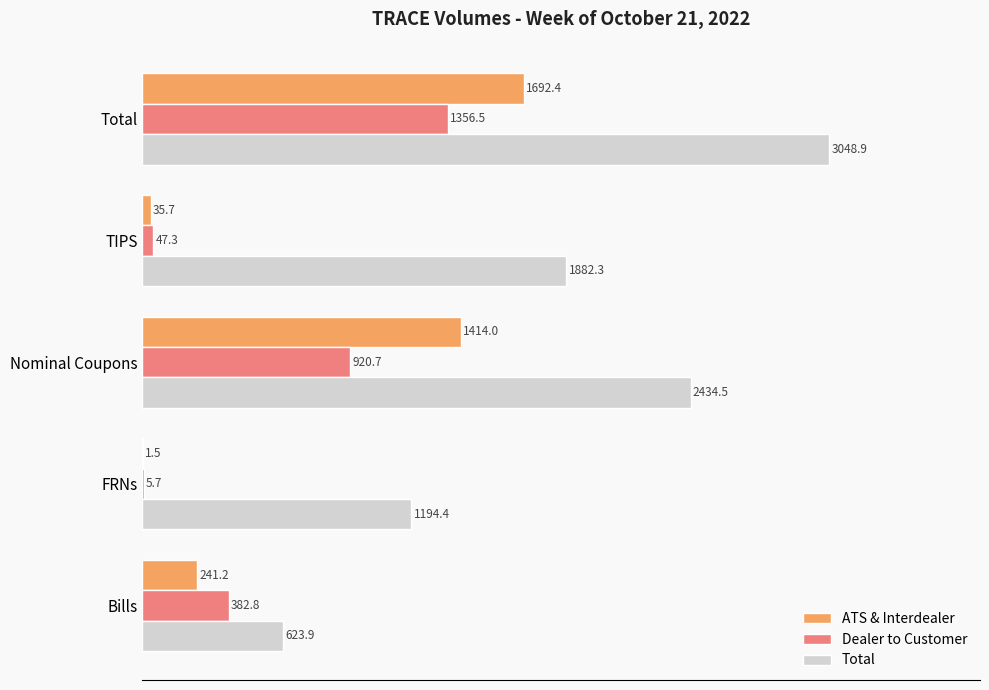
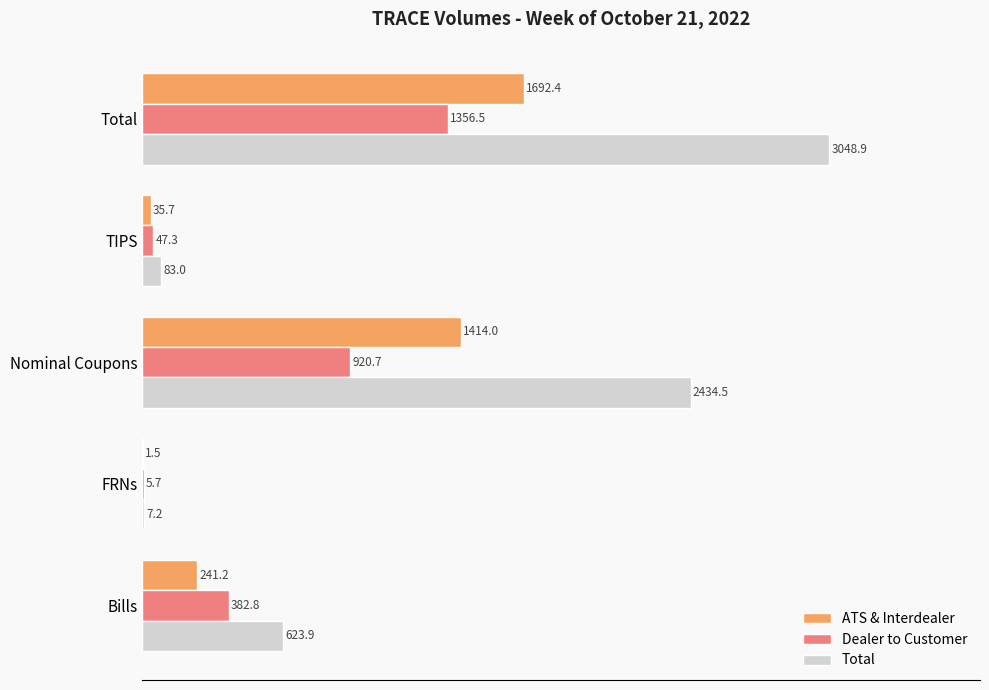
Total, TIPS: 1882.3 -> 83.0
Total, FRNs: 1194.4 -> 7.2
